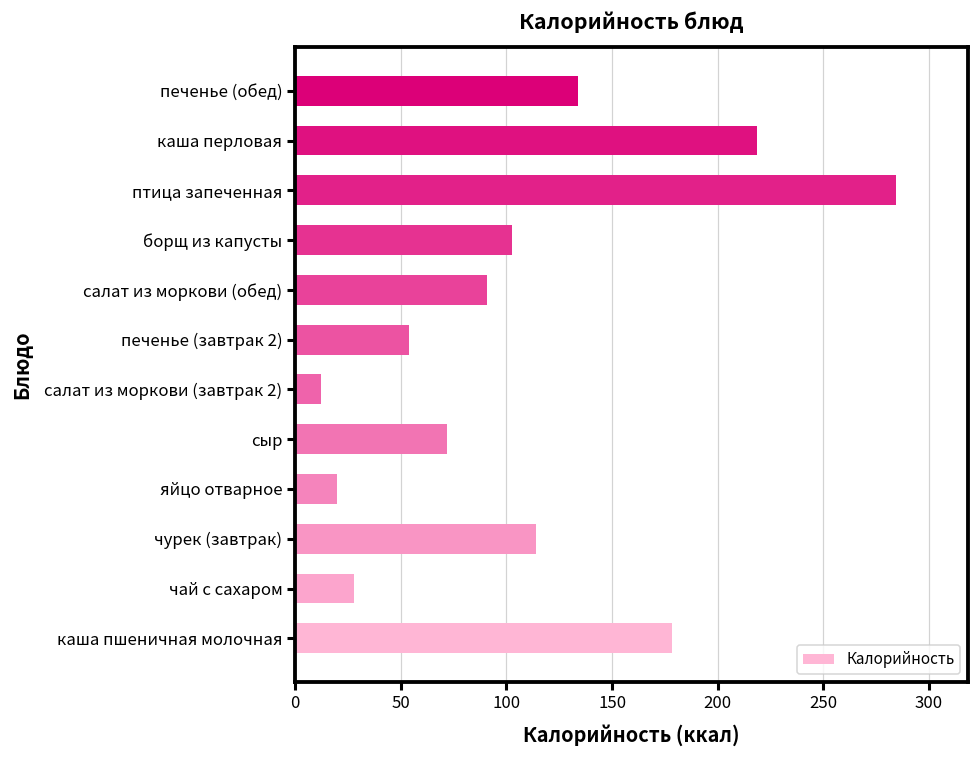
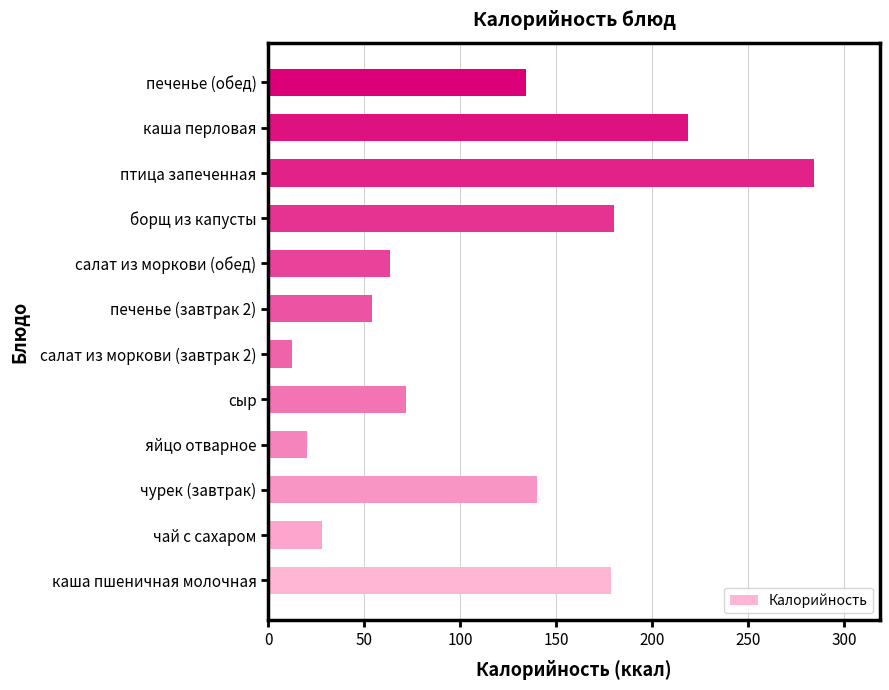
борщ из капусты: 103 -> 180
салат из моркови (обед): 91 -> 63
чурек (завтрак): 114 -> 140
